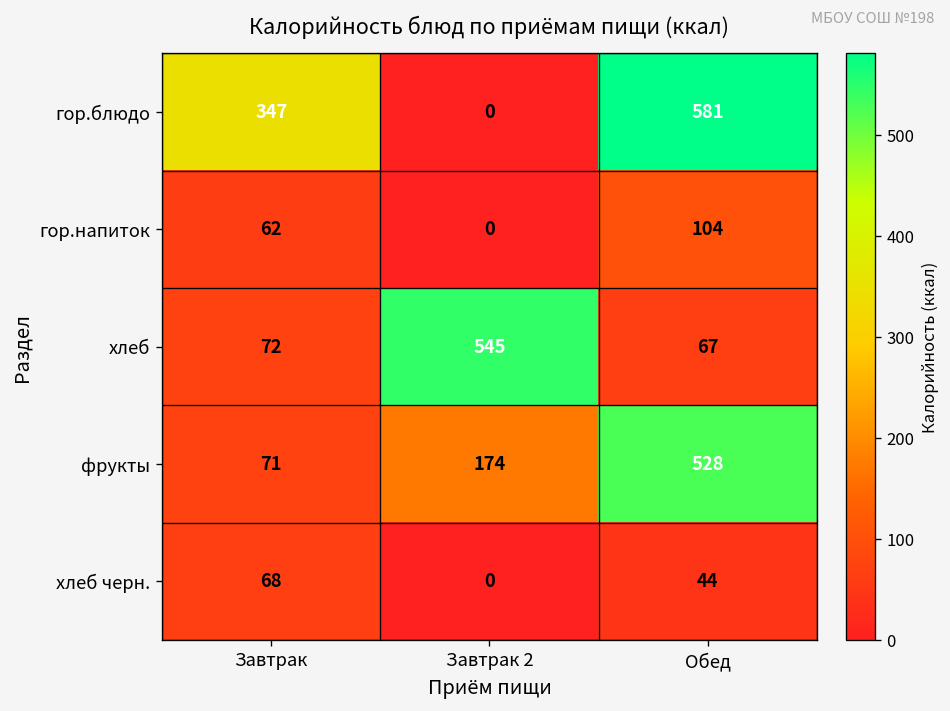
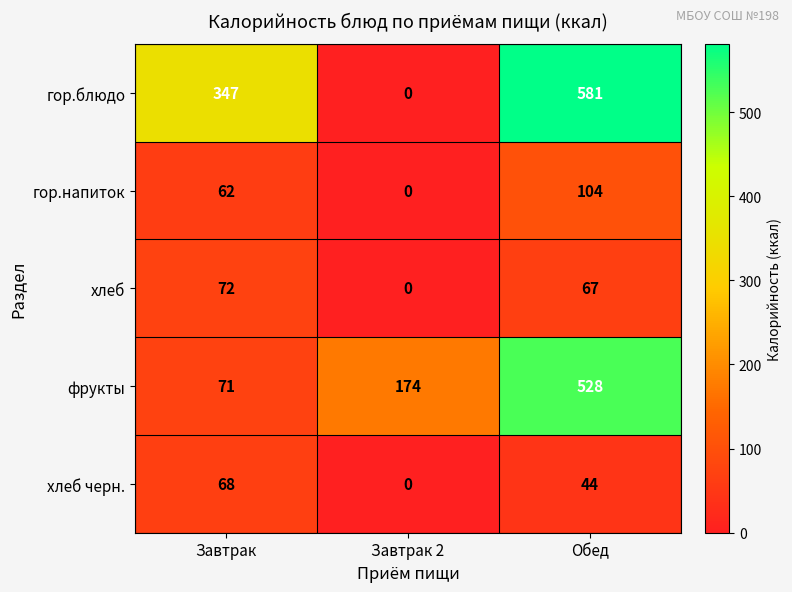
хлеб, Завтрак 2: 545 -> 0
